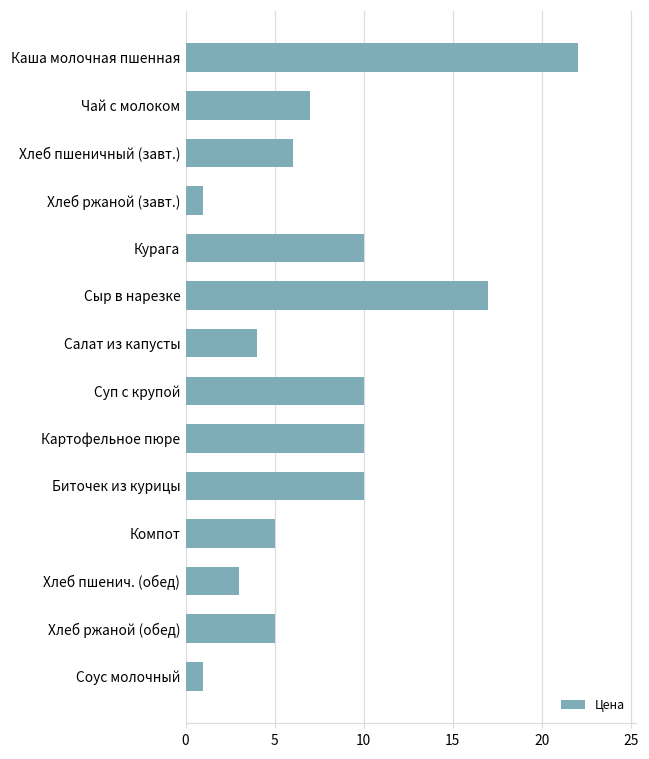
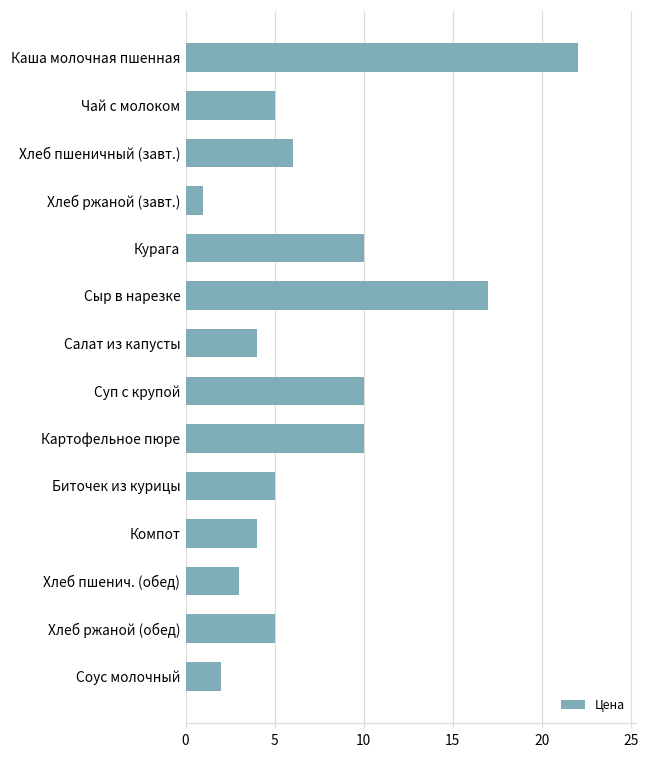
Чай с молоком: 7 -> 5
Биточек из курицы: 10 -> 5
Компот: 5 -> 4
Соус молочный: 1 -> 2
